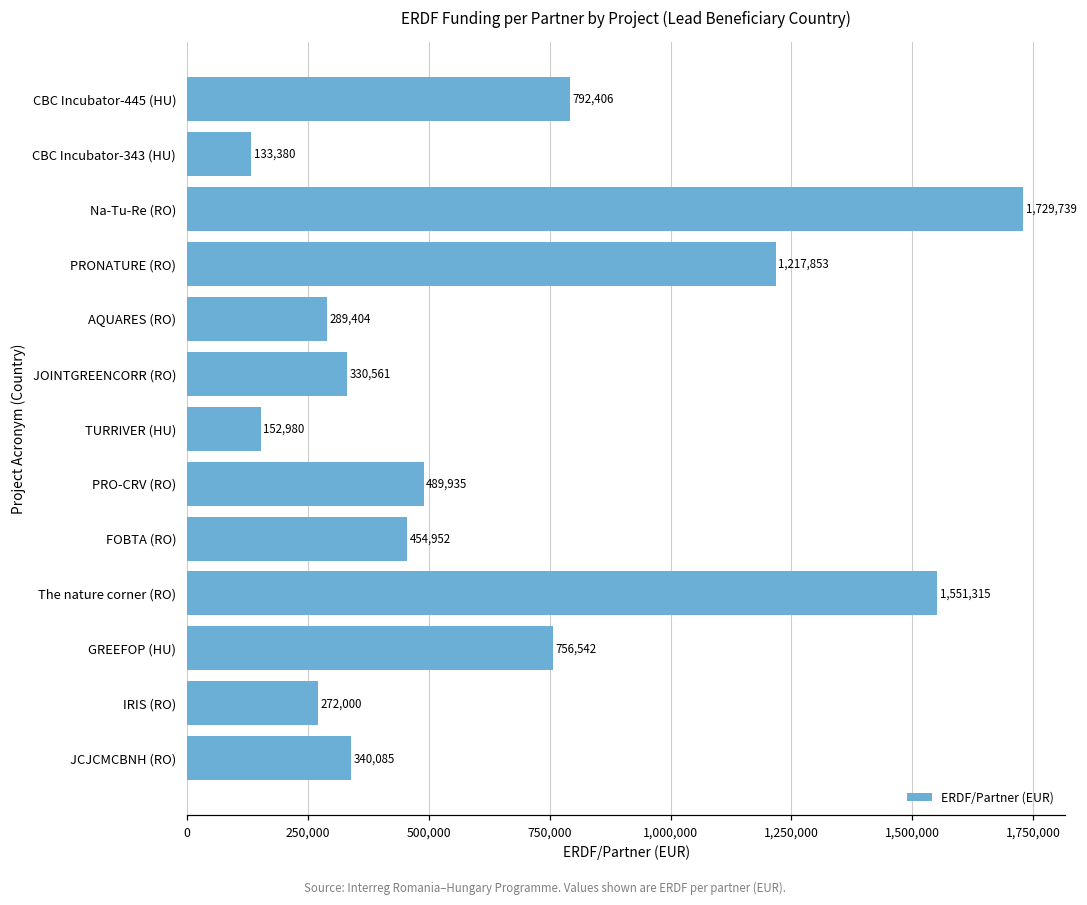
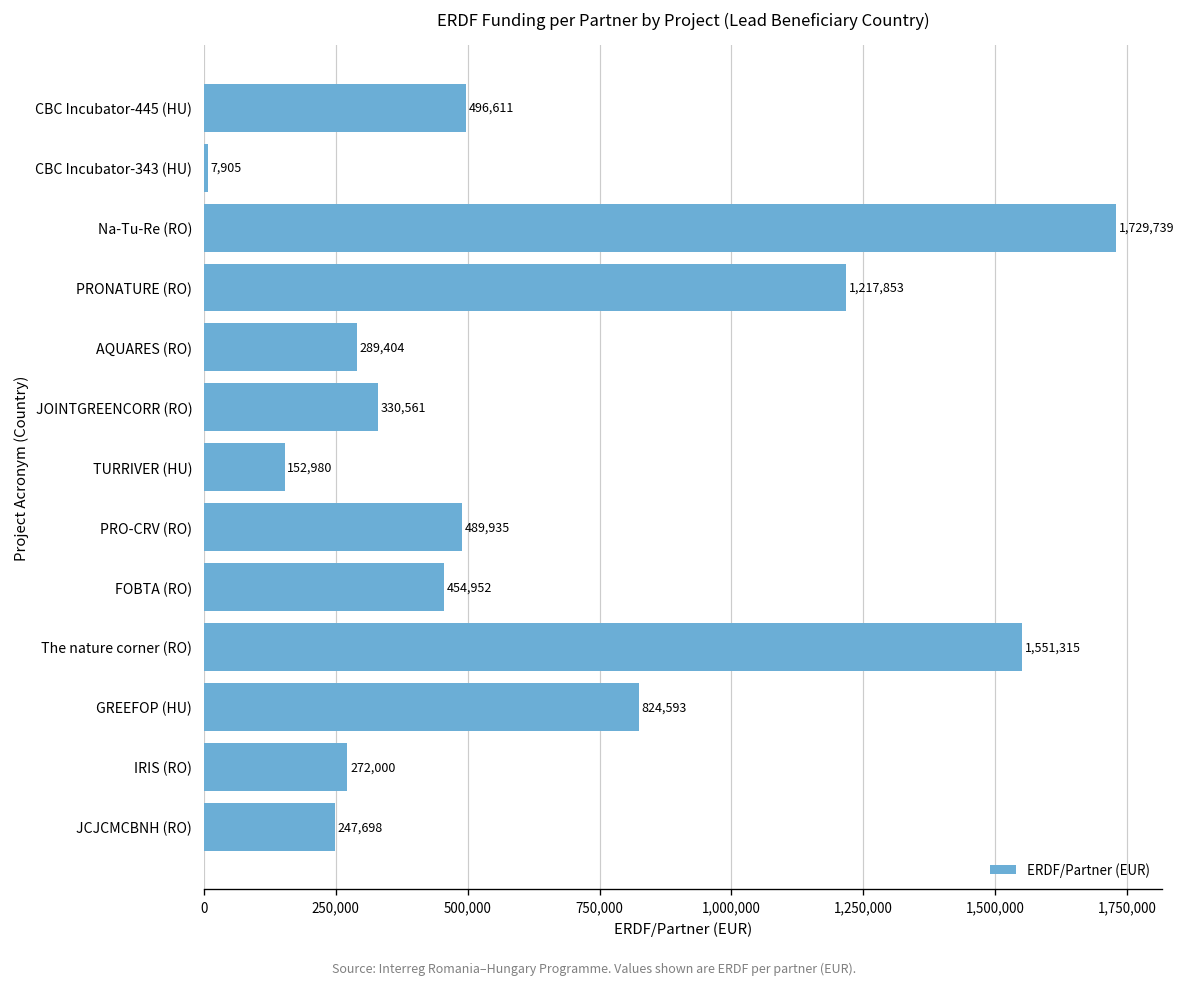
CBC Incubator-445 (HU): 792,406 -> 496,611
CBC Incubator-343 (HU): 133,380 -> 7,905
GREEFOP (HU): 756,542 -> 824,593
JCJCMCBNH (RO): 340,085 -> 247,698
